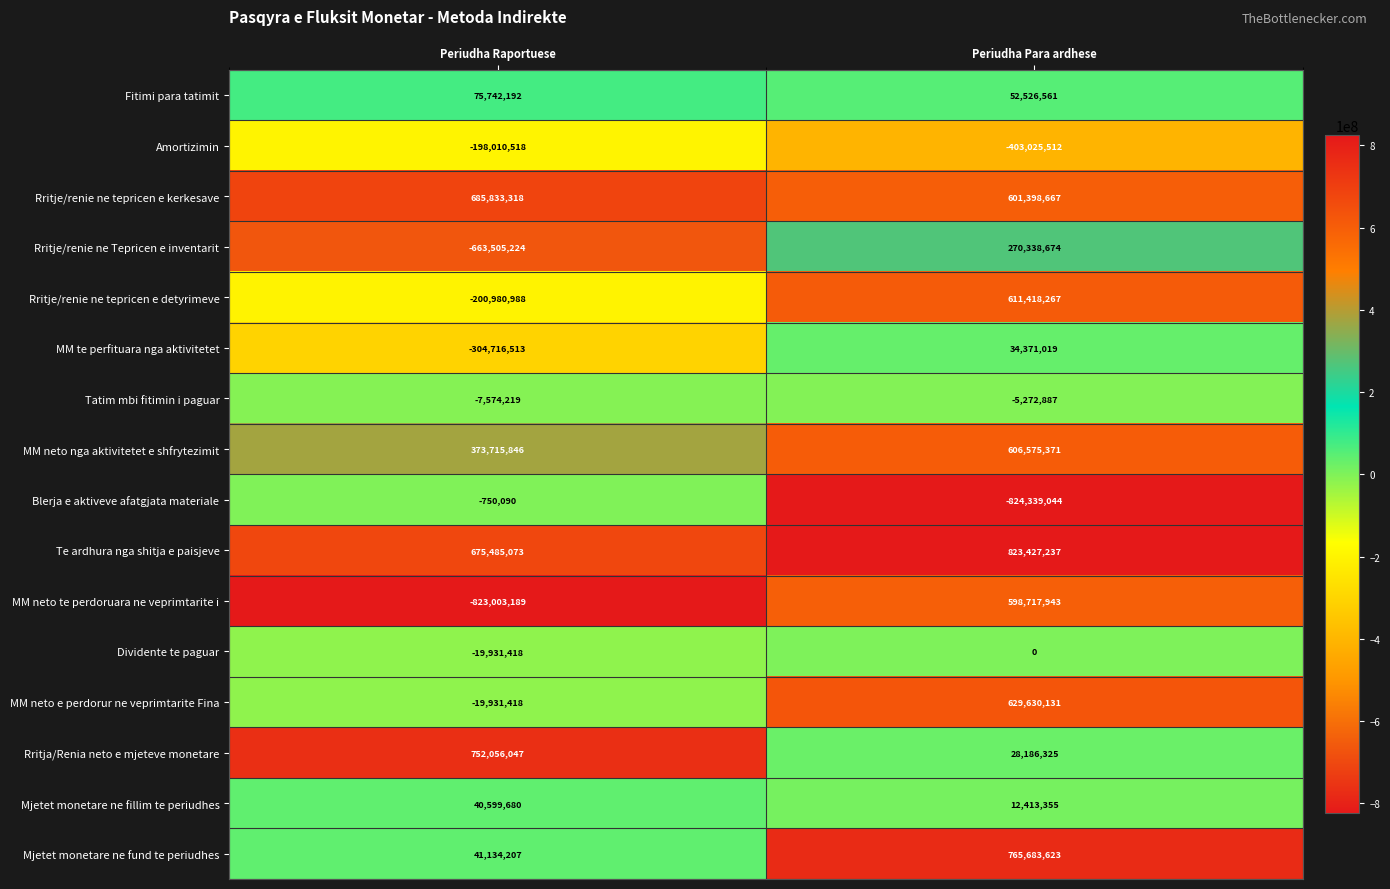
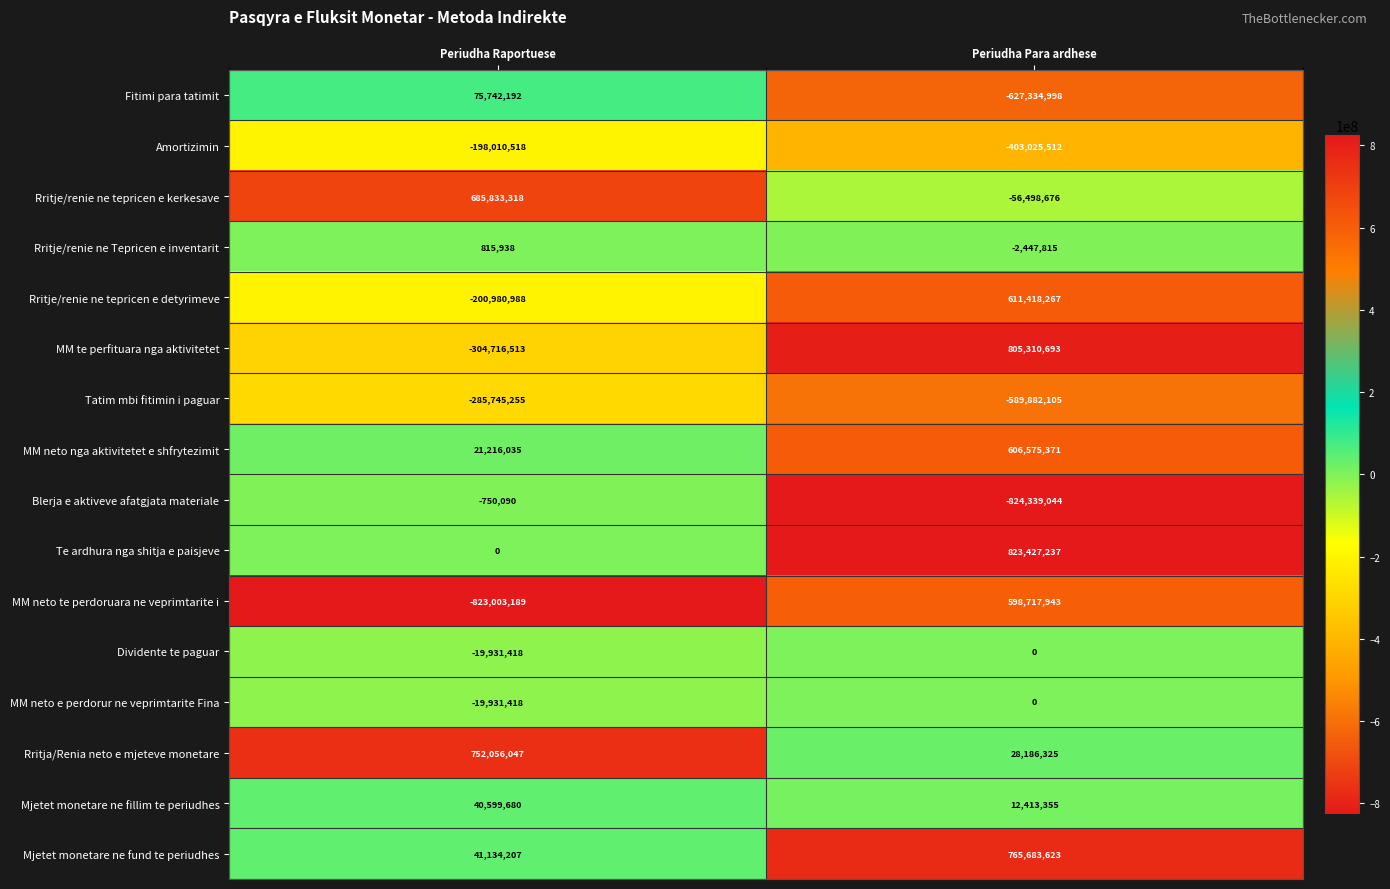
Fitimi para tatimit, Periudha Para ardhese: 52,526,561 -> -627,334,998
Rritje/renie ne tepricen e kerkesave, Periudha Para ardhese: 601,398,667 -> -56,498,676
Rritje/renie ne Tepricen e inventarit, Periudha Raportuese: -663,505,224 -> 815,938
Rritje/renie ne Tepricen e inventarit, Periudha Para ardhese: 270,338,674 -> -2,447,815
MM te perfituara nga aktivitetet, Periudha Para ardhese: 34,371,019 -> 805,310,693
Tatim mbi fitimin i paguar, Periudha Raportuese: -7,574,219 -> -285,745,255
Tatim mbi fitimin i paguar, Periudha Para ardhese: -5,272,887 -> -589,882,105
MM neto nga aktivitetet e shfrytezimit, Periudha Raportuese: 373,715,846 -> 21,216,035
Te ardhura nga shitja e paisjeve, Periudha Raportuese: 675,485,073 -> 0
MM neto e perdorur ne veprimtarite Fina, Periudha Para ardhese: 629,630,131 -> 0
